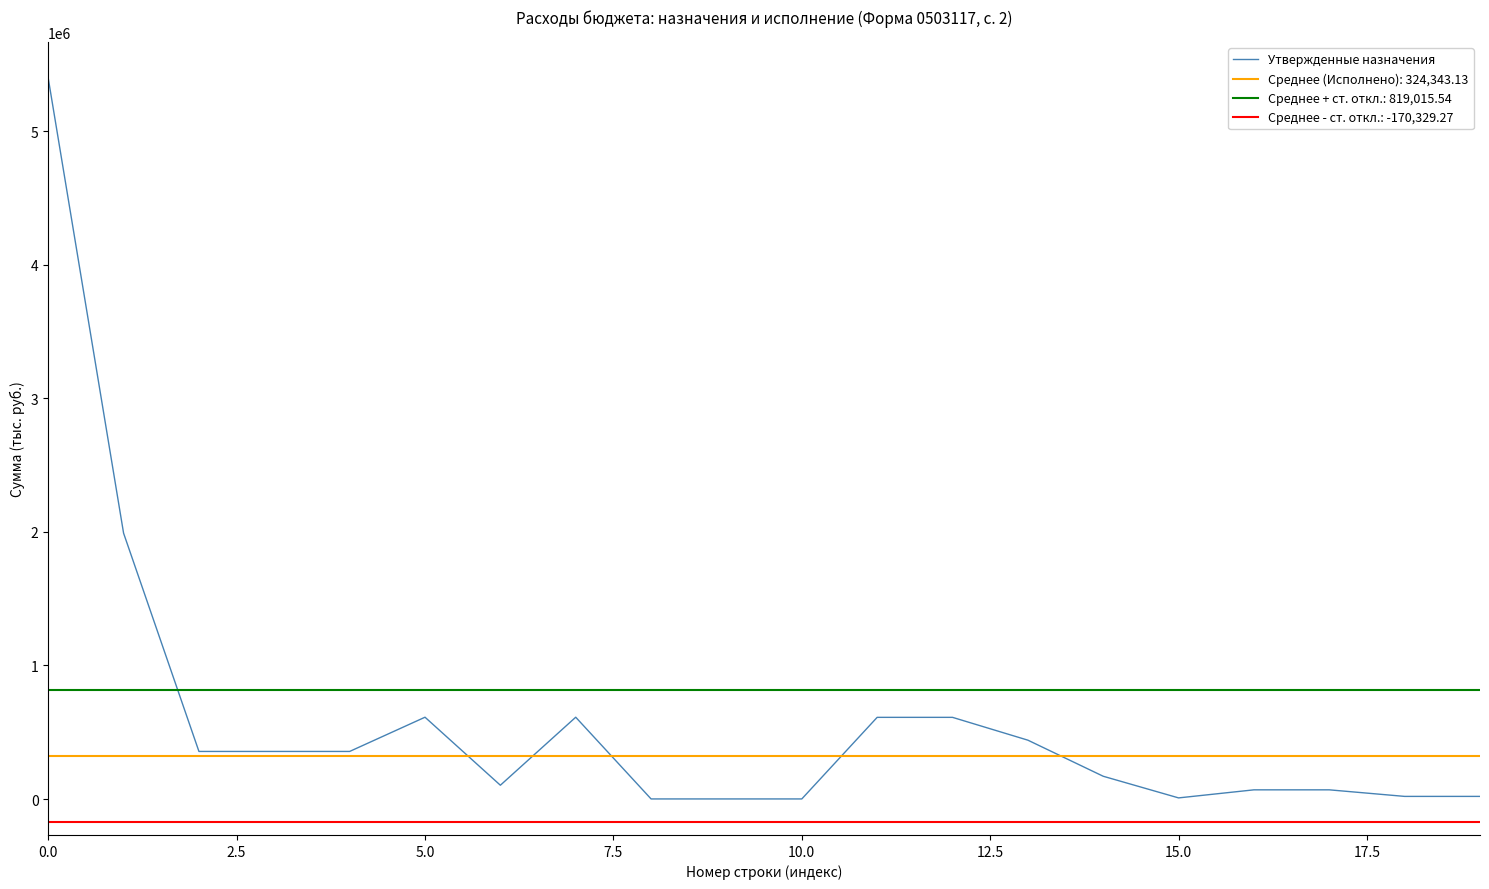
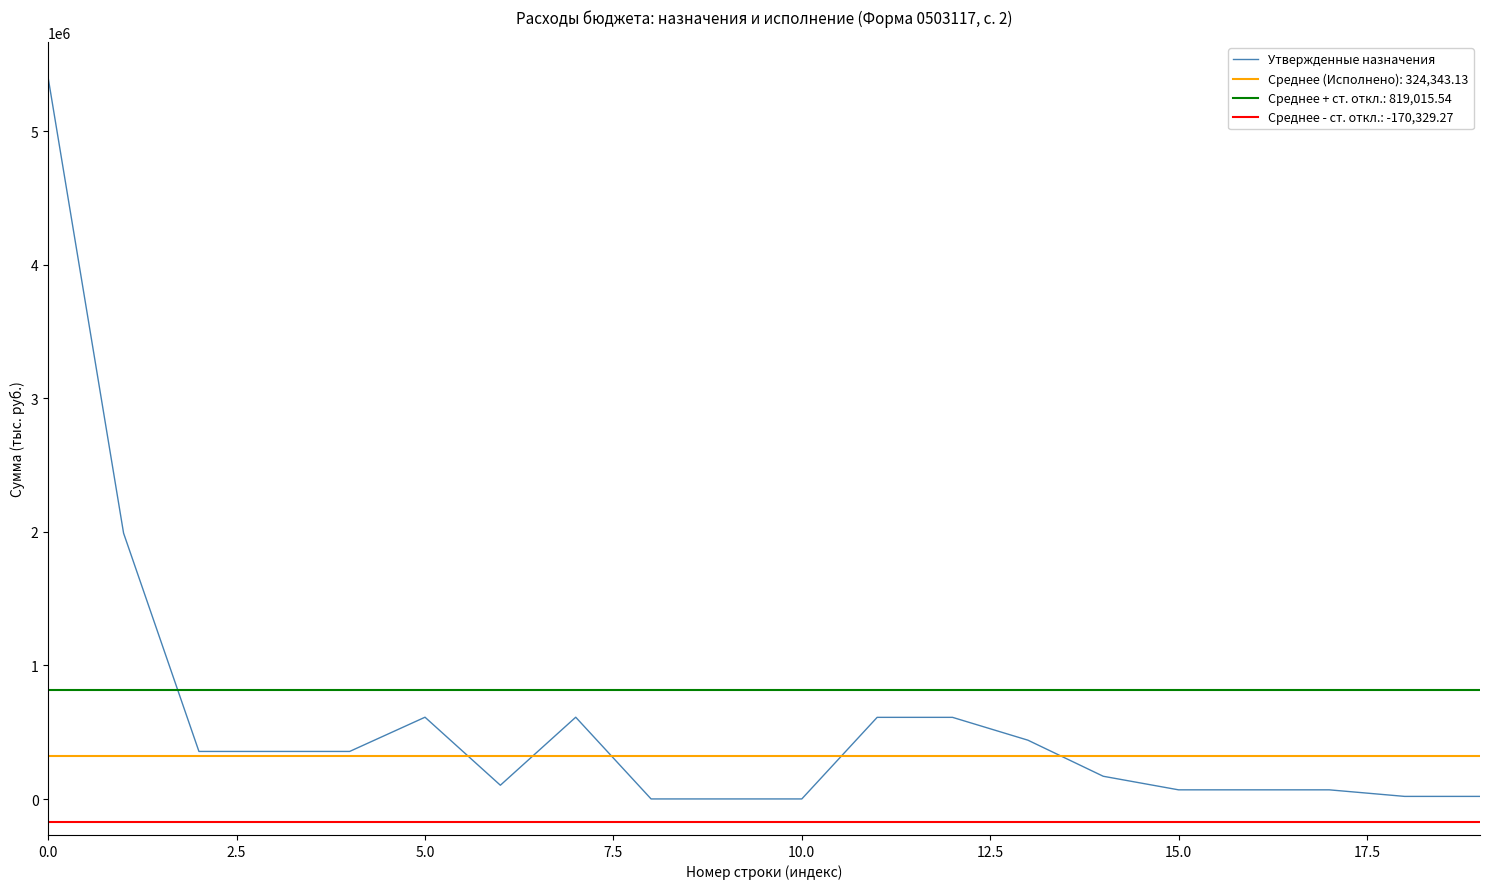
15.0: 10000 -> 70000
